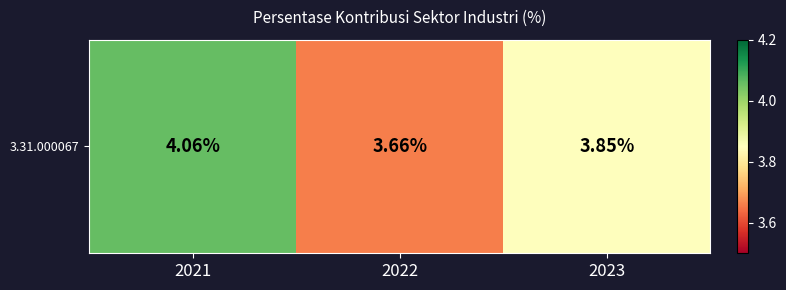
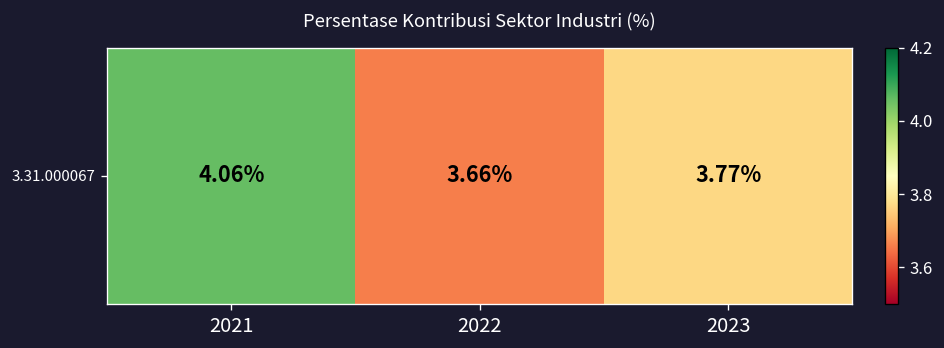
3.31.000067, 2023: 3.85% -> 3.77%
